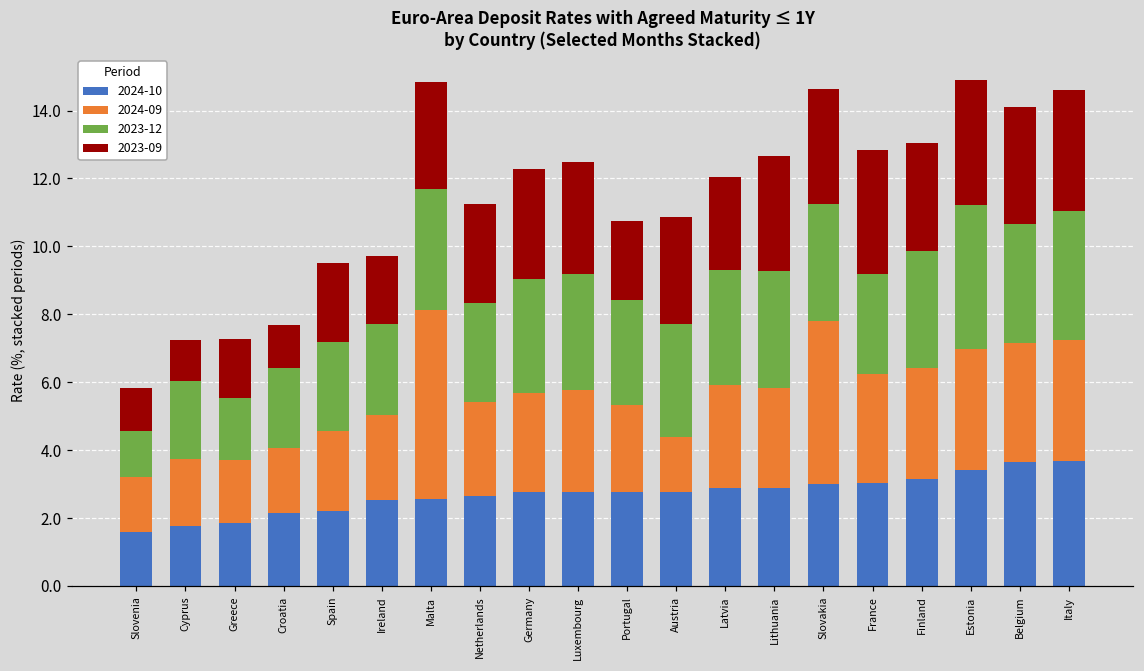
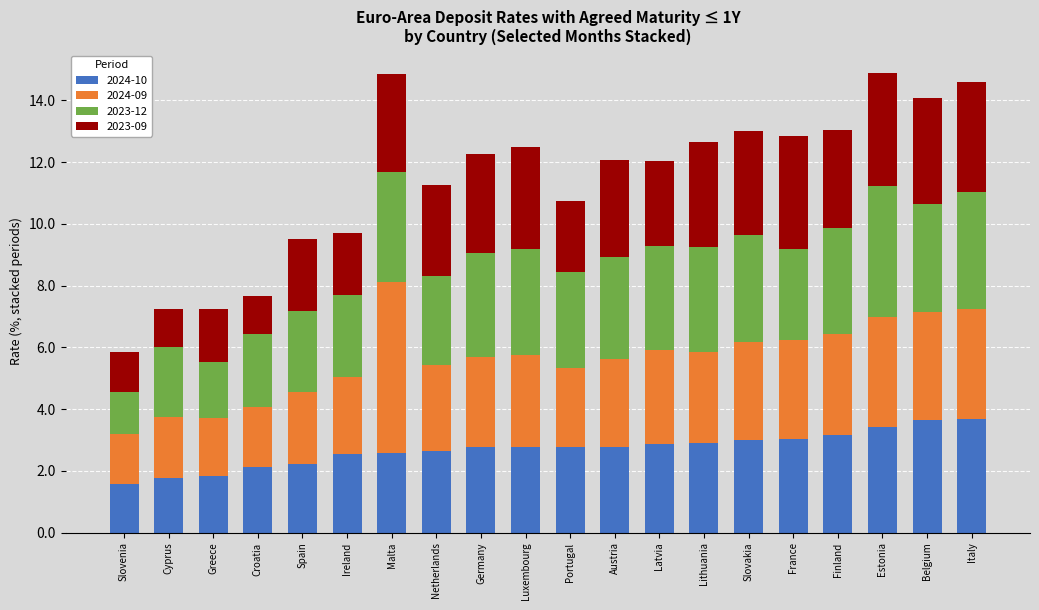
2024-09, Austria: 1.6 -> 2.9
2024-09, Slovakia: 4.8 -> 3.2
